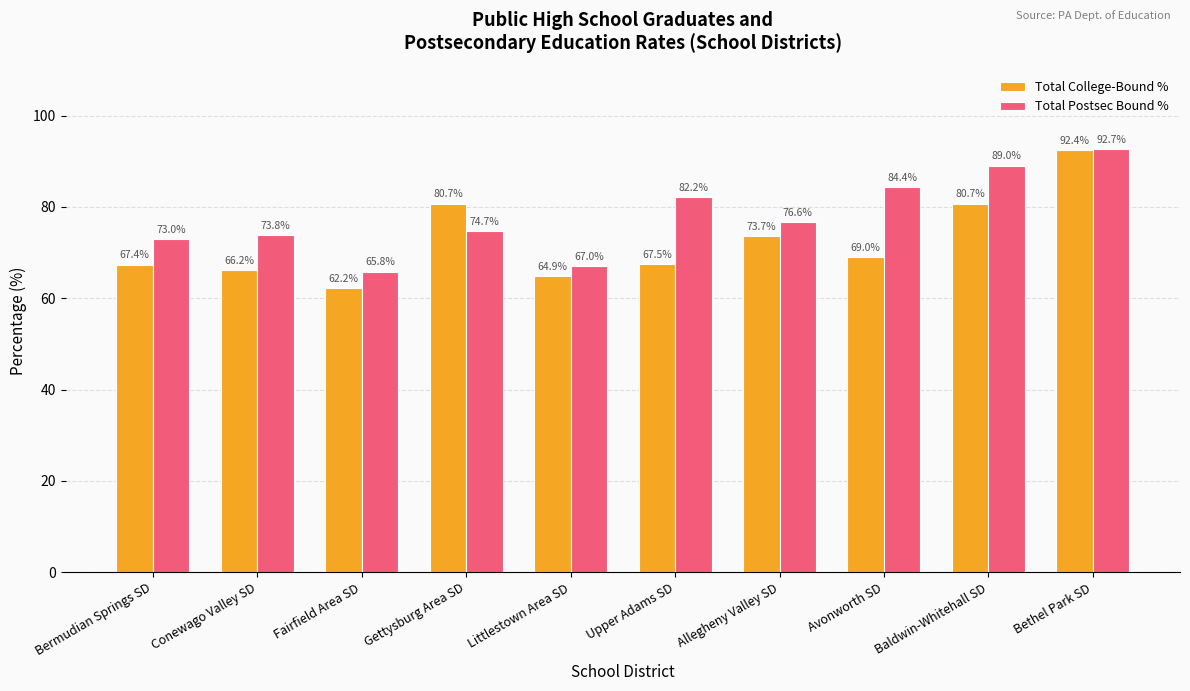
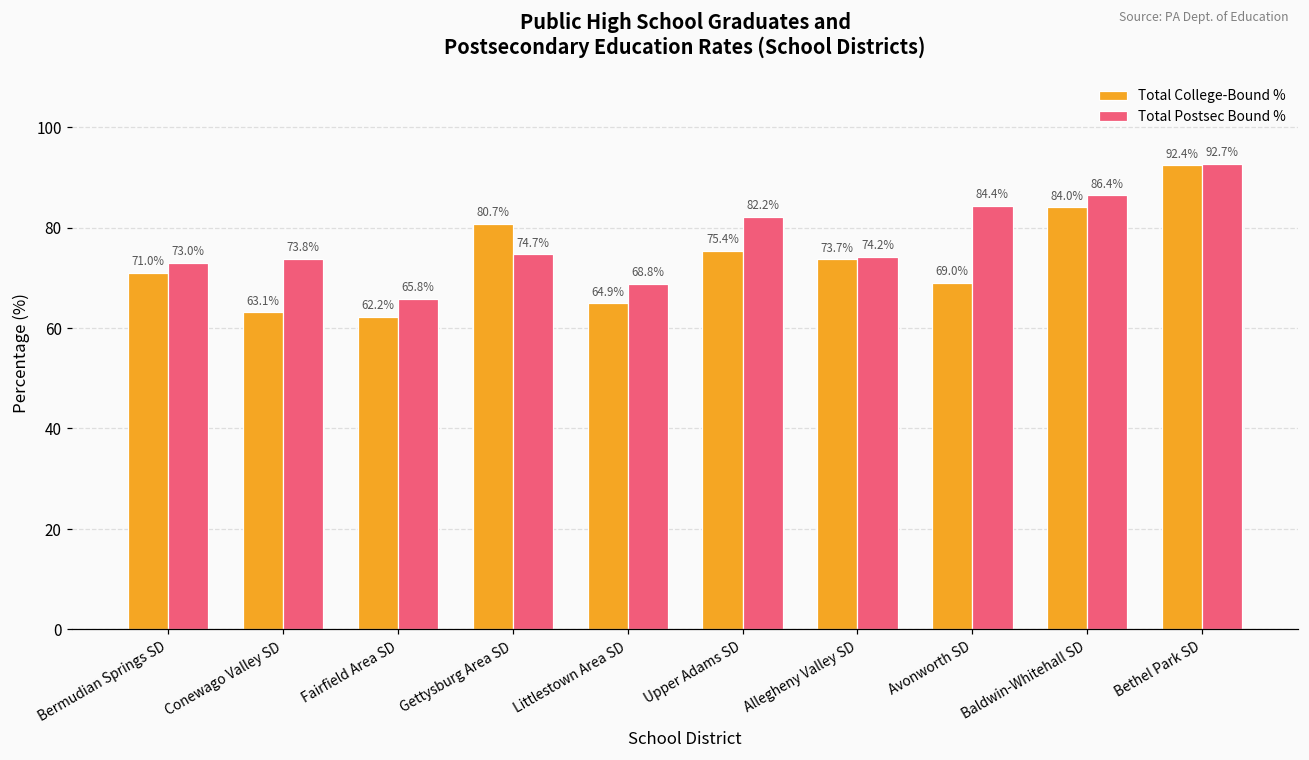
Total College-Bound %, Bermudian Springs SD: 67.4% -> 71.0%
Total College-Bound %, Conewago Valley SD: 66.2% -> 63.1%
Total Postsec Bound %, Littlestown Area SD: 67.0% -> 68.8%
Total College-Bound %, Upper Adams SD: 67.5% -> 75.4%
Total Postsec Bound %, Allegheny Valley SD: 76.6% -> 74.2%
Total College-Bound %, Baldwin-Whitehall SD: 80.7% -> 84.0%
Total Postsec Bound %, Baldwin-Whitehall SD: 89.0% -> 86.4%
